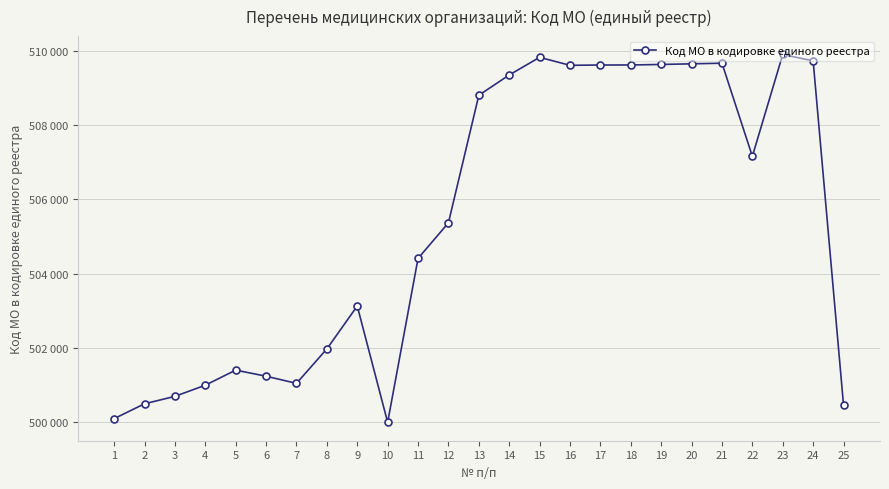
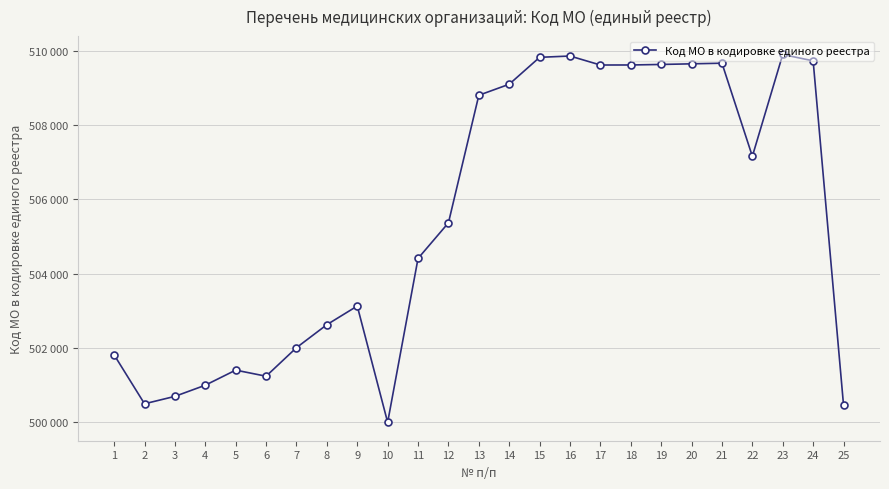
1: 500100 -> 501800
7: 501100 -> 502000
8: 502000 -> 502600
14: 509400 -> 509100
16: 509600 -> 509900
